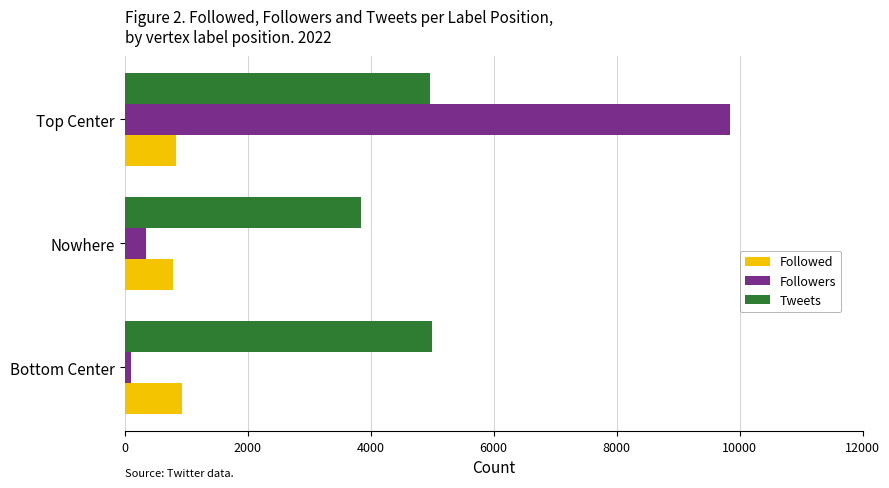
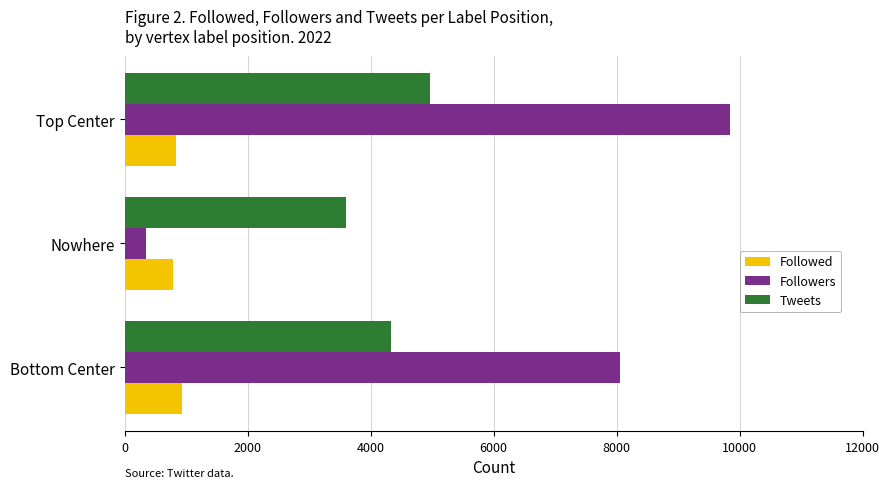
Tweets, Nowhere: 3800 -> 3600
Tweets, Bottom Center: 5000 -> 4300
Followers, Bottom Center: 100 -> 8100
